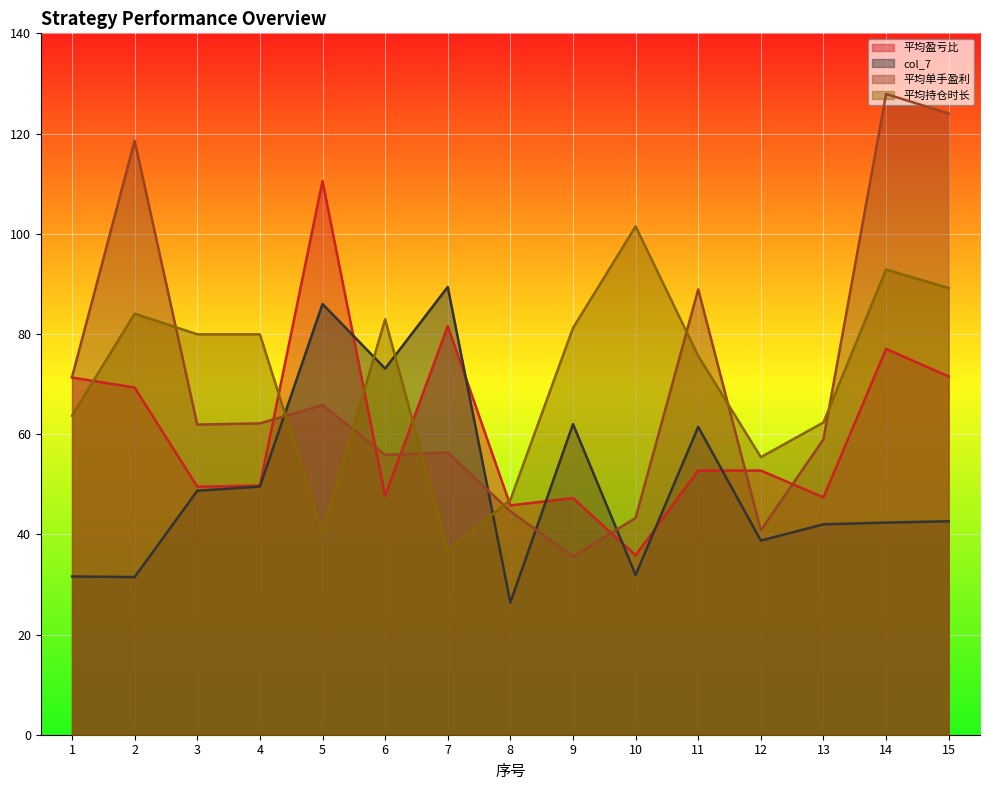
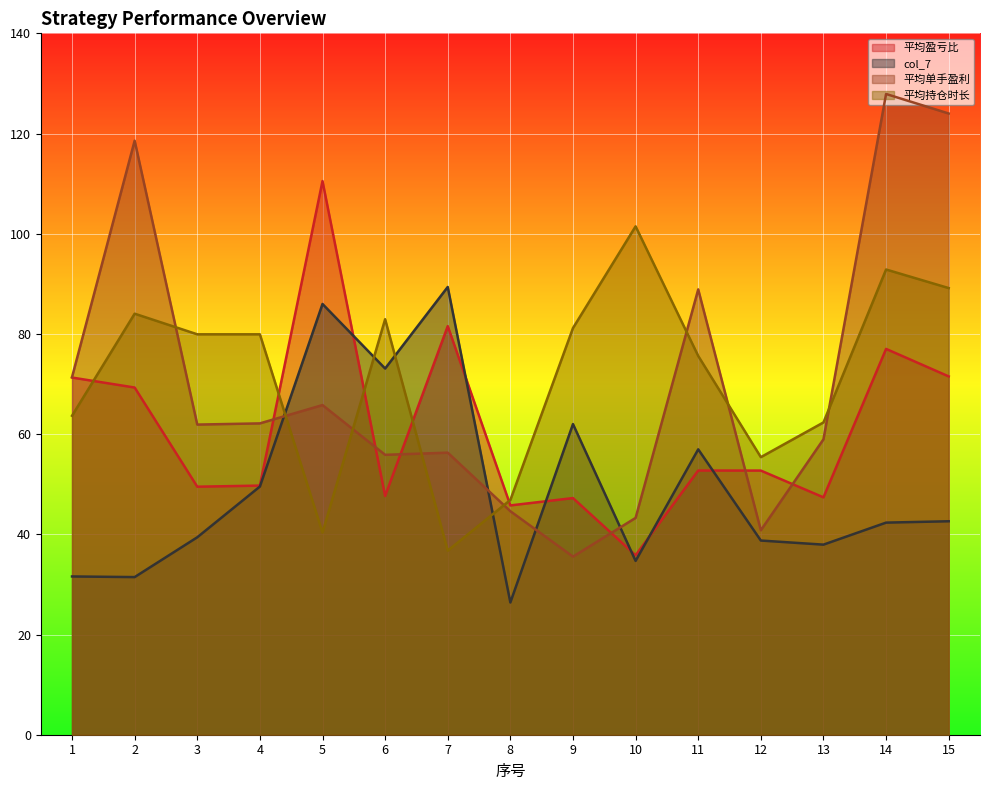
col_7, 3: 49 -> 39
col_7, 10: 32 -> 35
col_7, 11: 61 -> 57
col_7, 13: 42 -> 38
